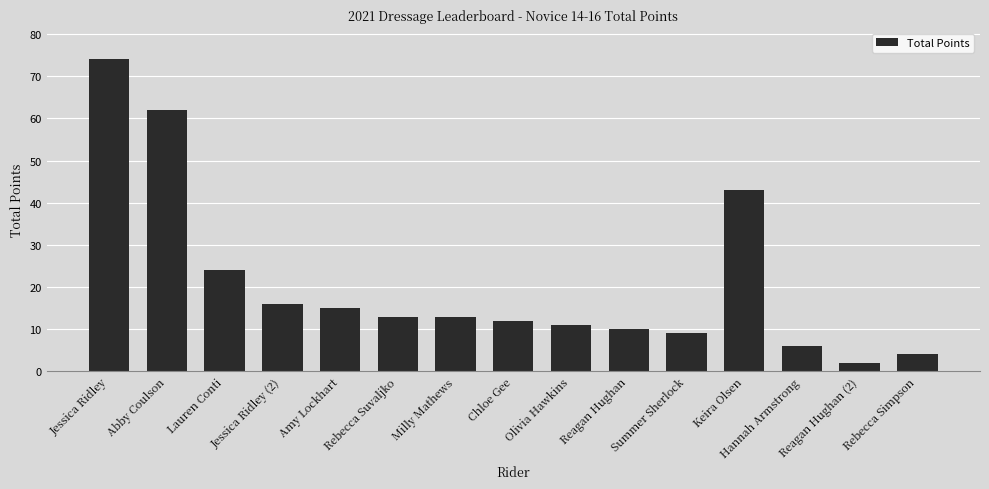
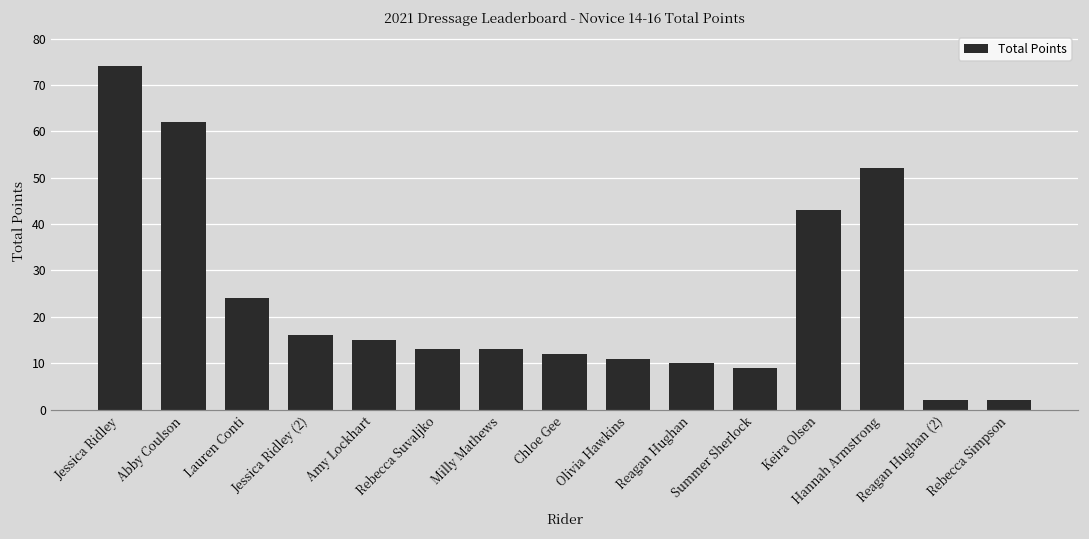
Hannah Armstrong: 6 -> 52
Rebecca Simpson: 4 -> 2
